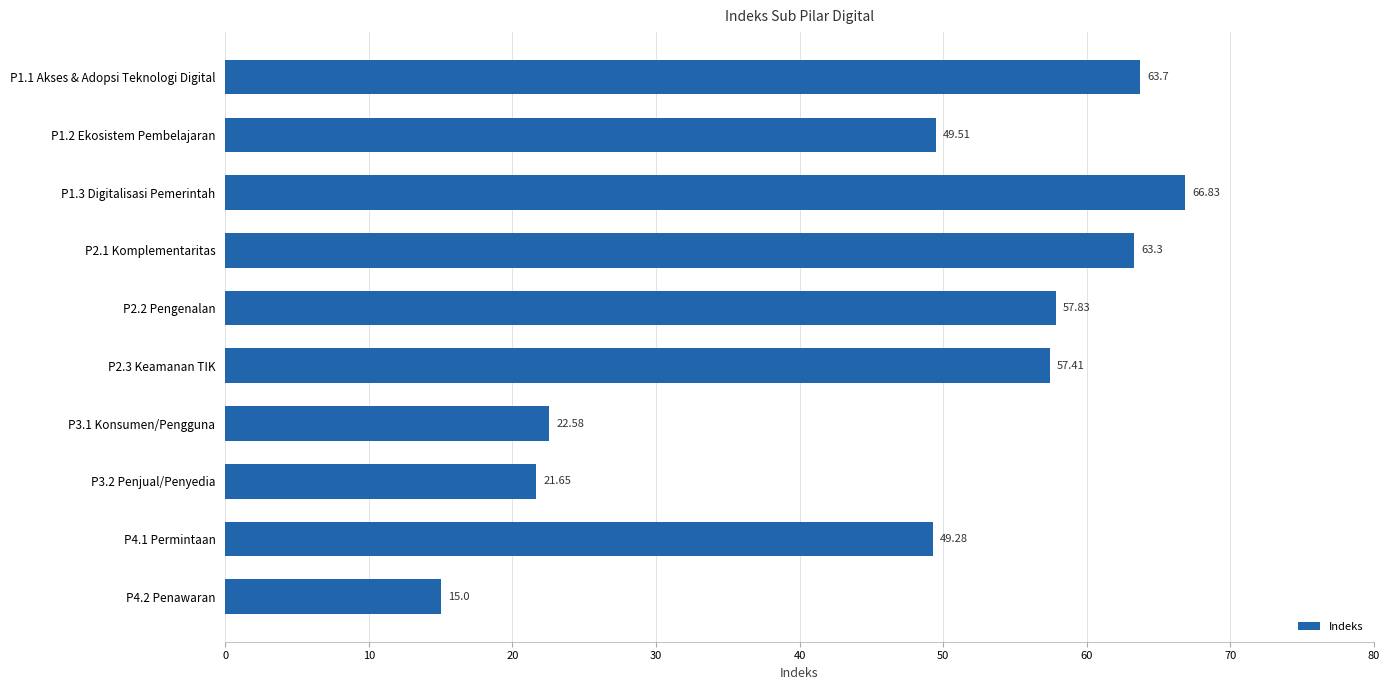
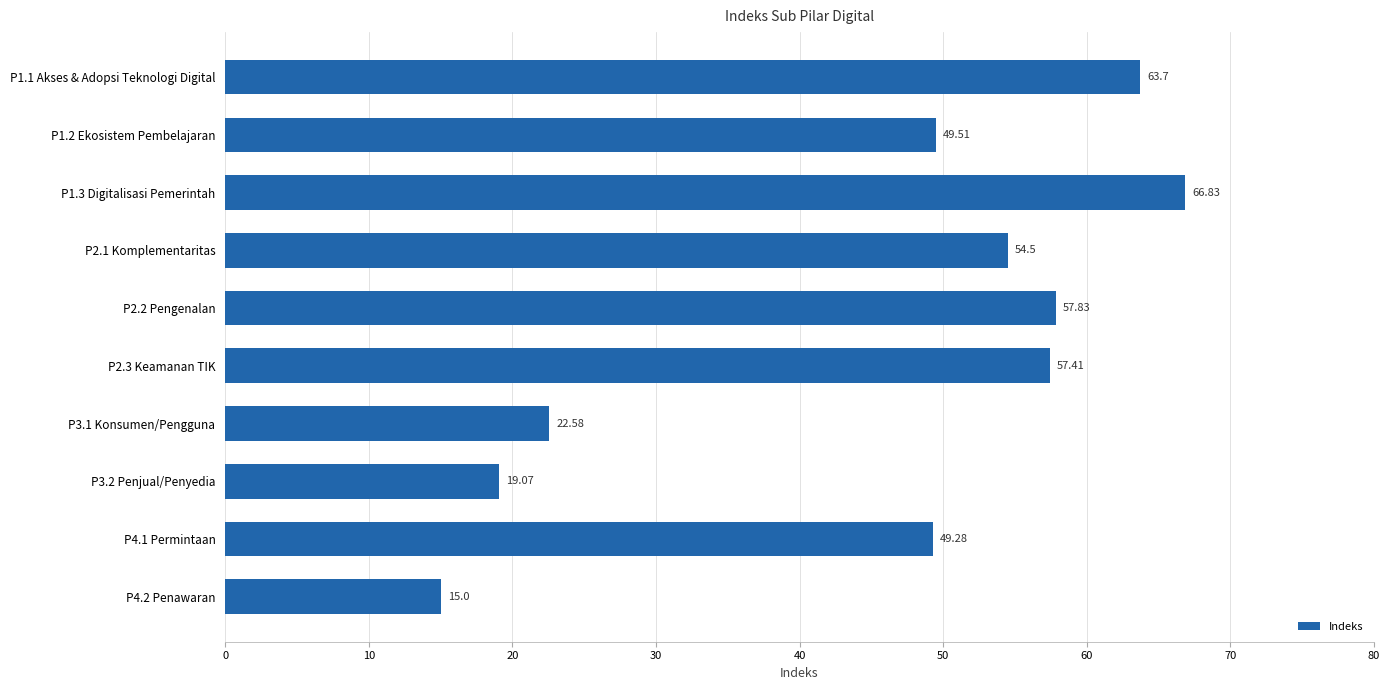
P2.1 Komplementaritas: 63.3 -> 54.5
P3.2 Penjual/Penyedia: 21.65 -> 19.07
